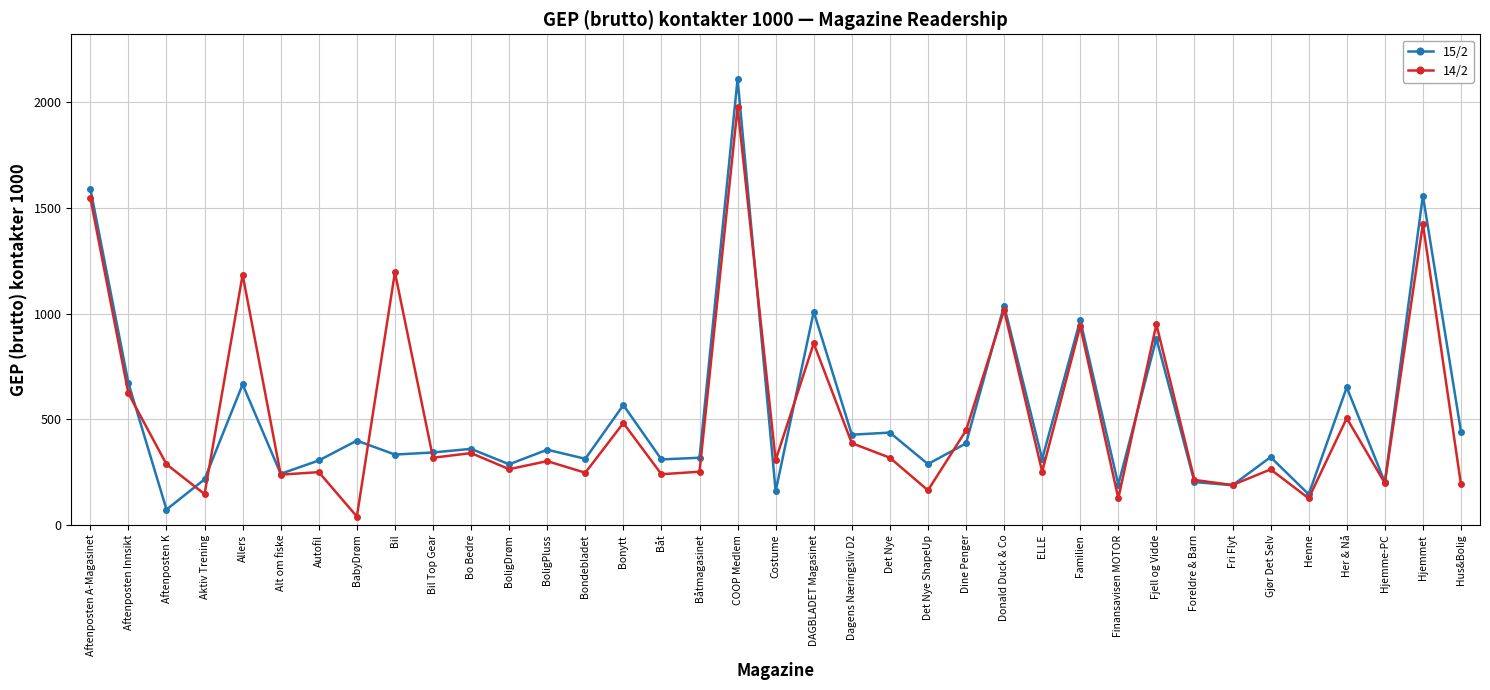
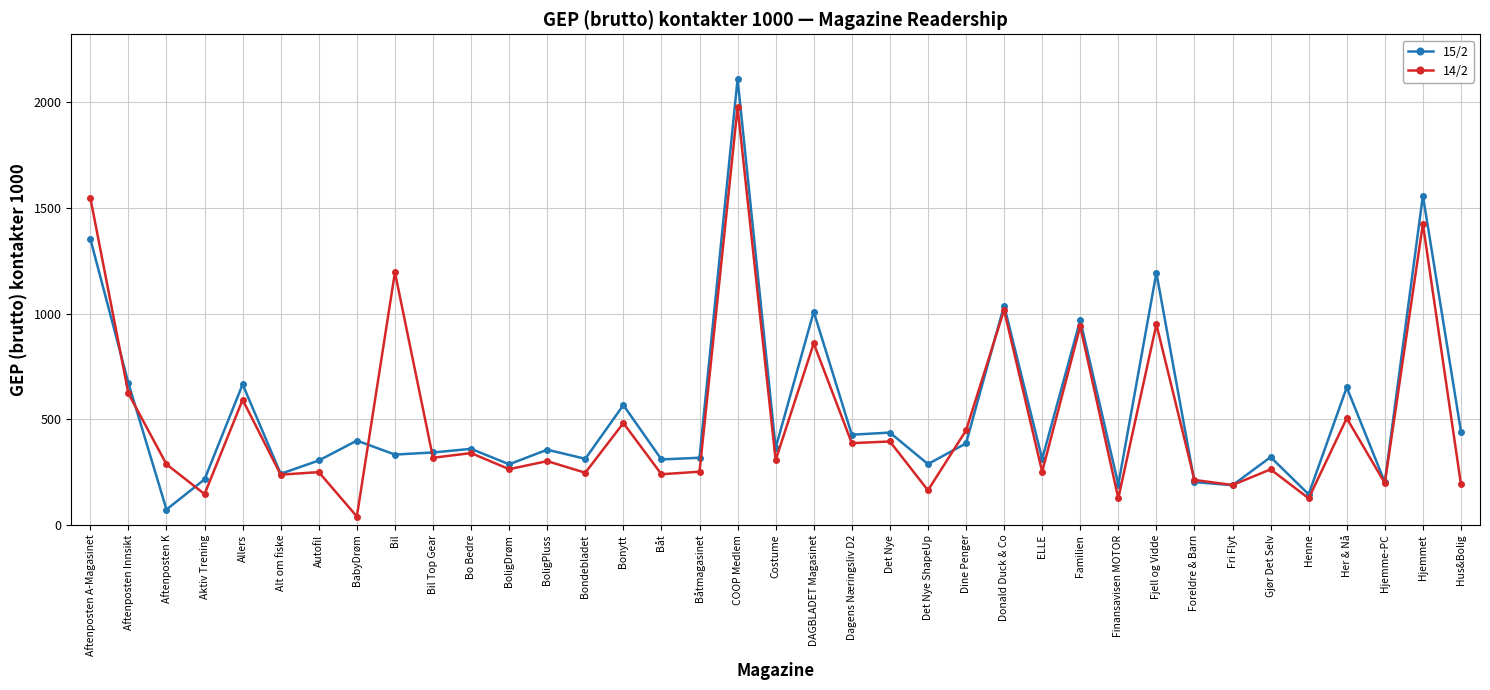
15/2, Aftenposten A-Magasinet: 1590 -> 1350
14/2, Allers: 1180 -> 590
15/2, Costume: 160 -> 370
14/2, Det Nye: 320 -> 400
15/2, Fjell og Vidde: 880 -> 1190
